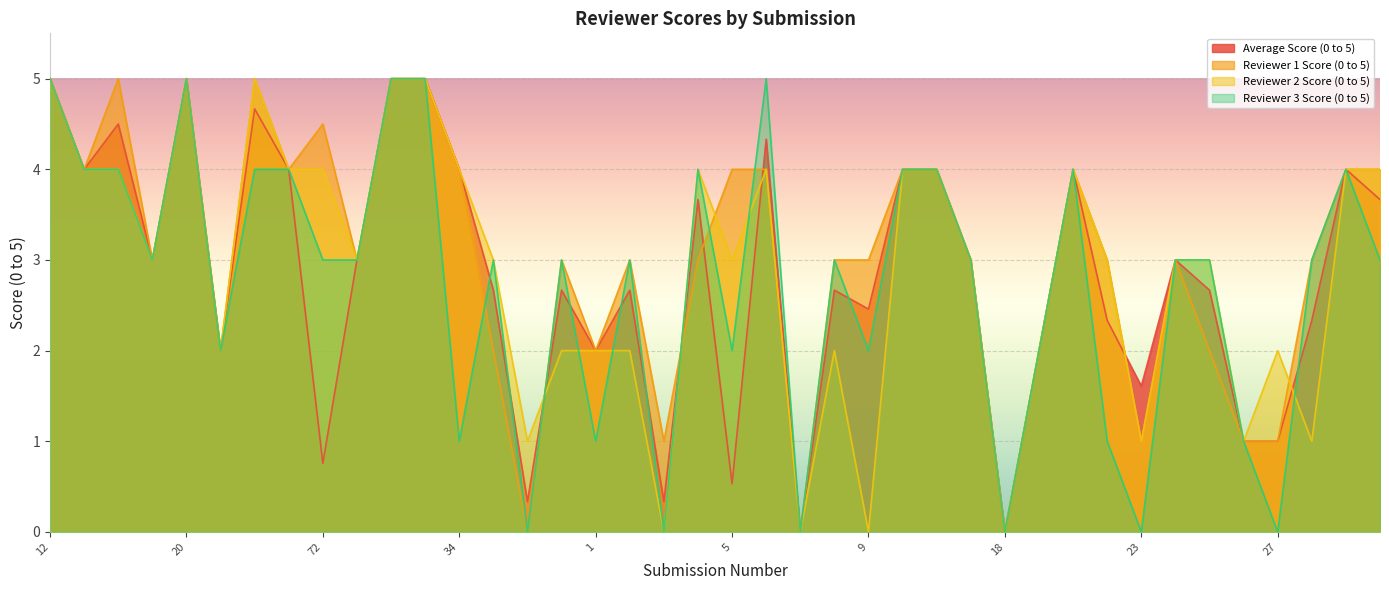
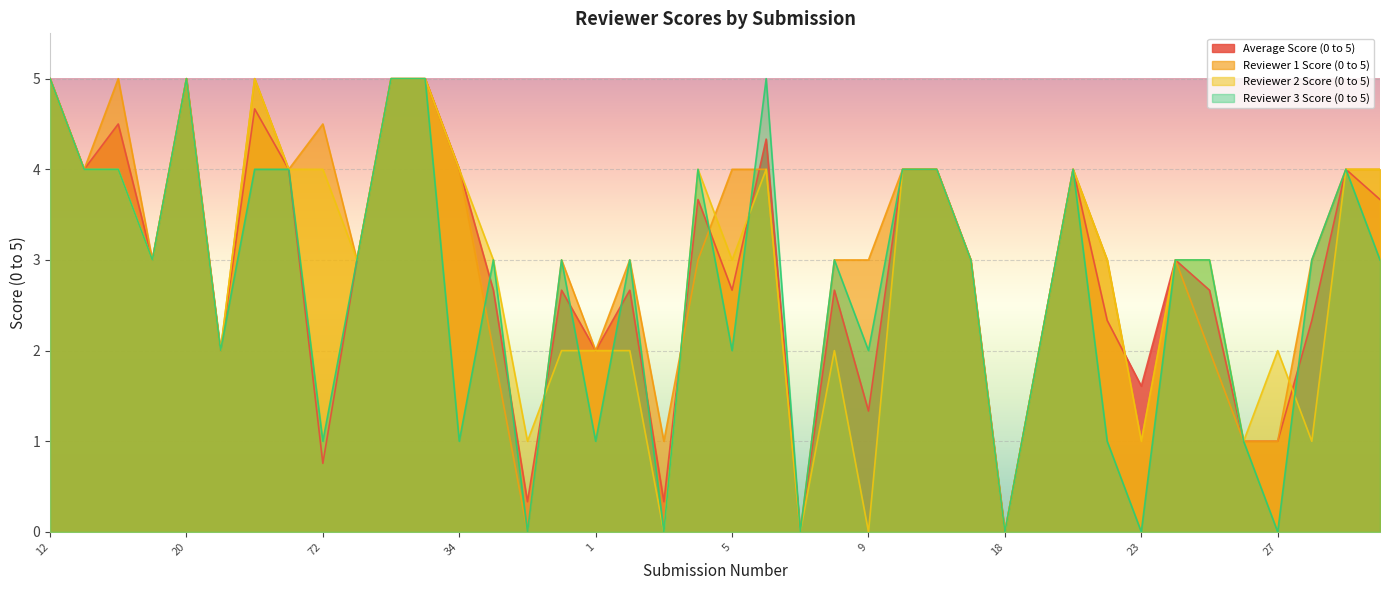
Reviewer 3 Score (0 to 5), 72: 3 -> 1
Average Score (0 to 5), 5: 0.5 -> 2.7
Average Score (0 to 5), 9: 2.5 -> 1.3
